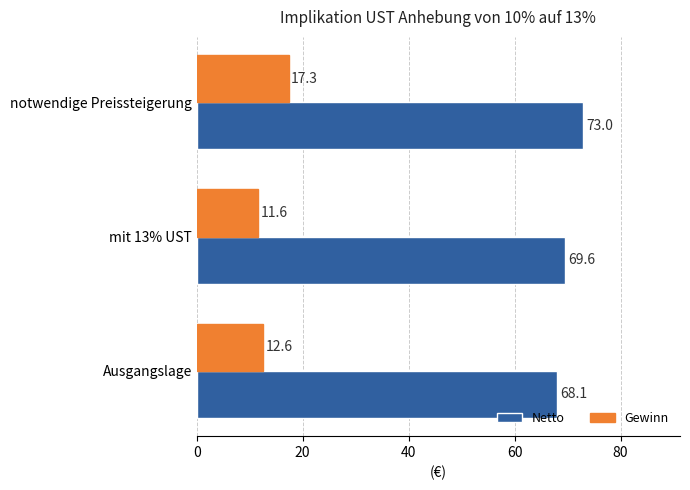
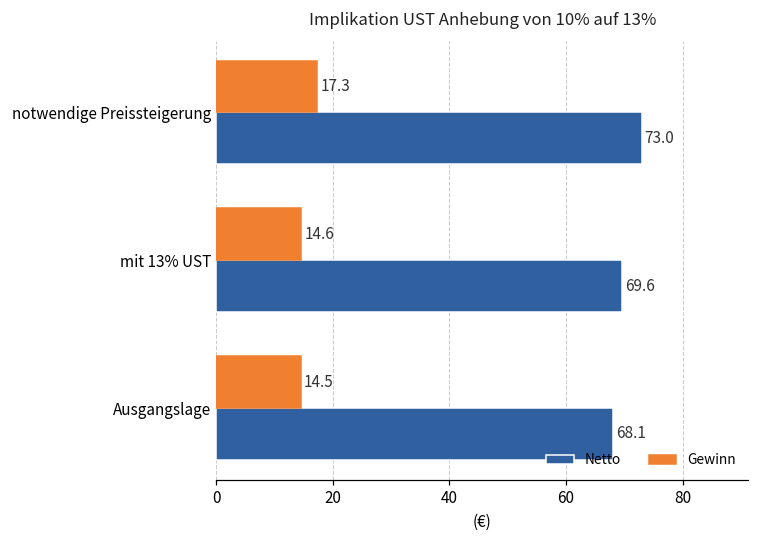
Gewinn, mit 13% UST: 11.6 -> 14.6
Gewinn, Ausgangslage: 12.6 -> 14.5
